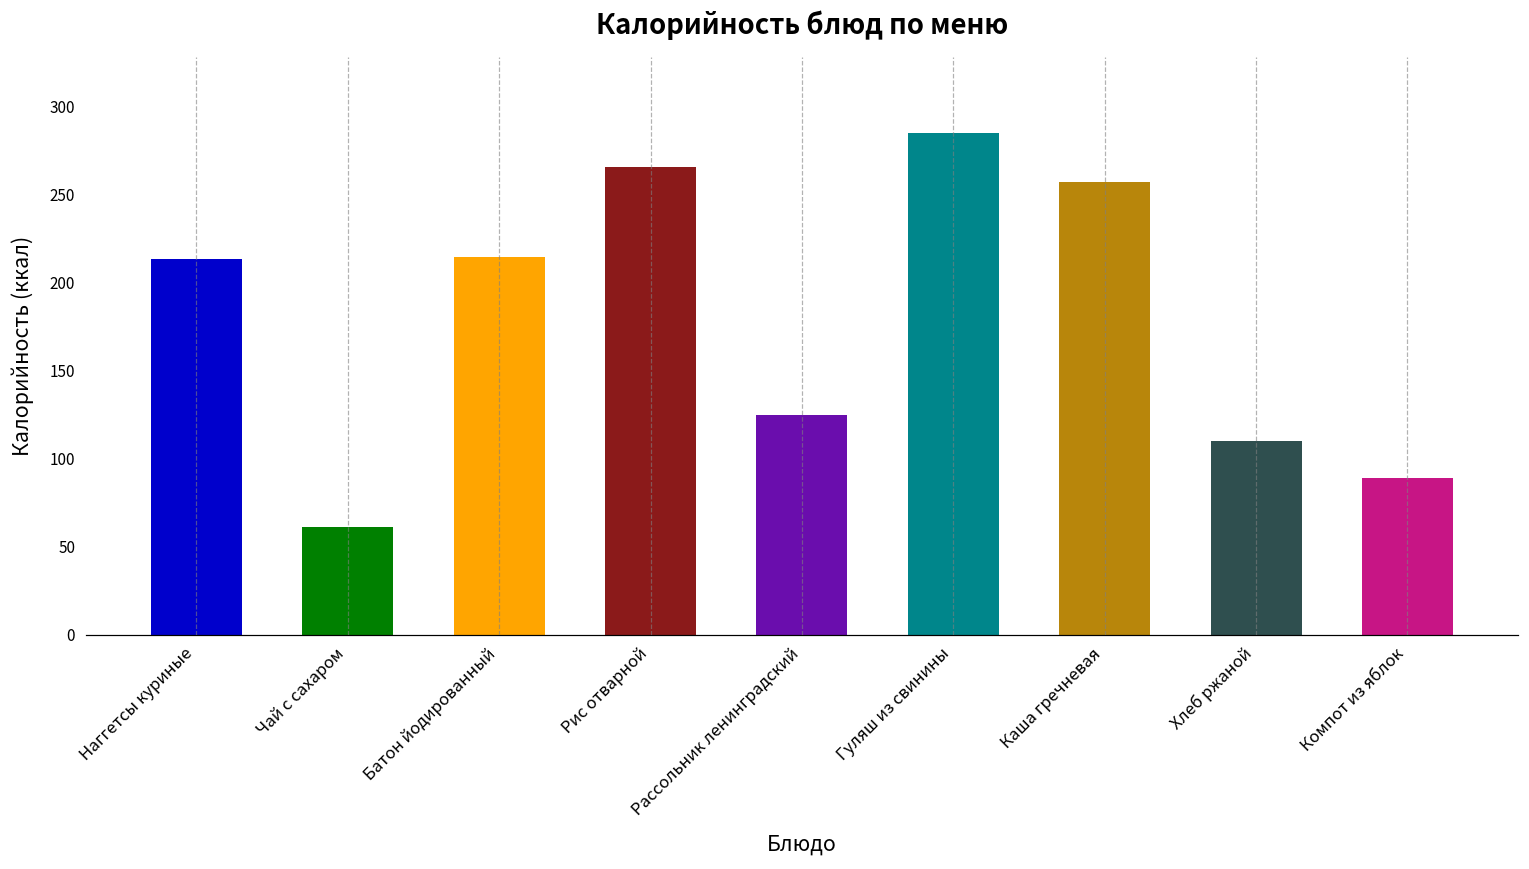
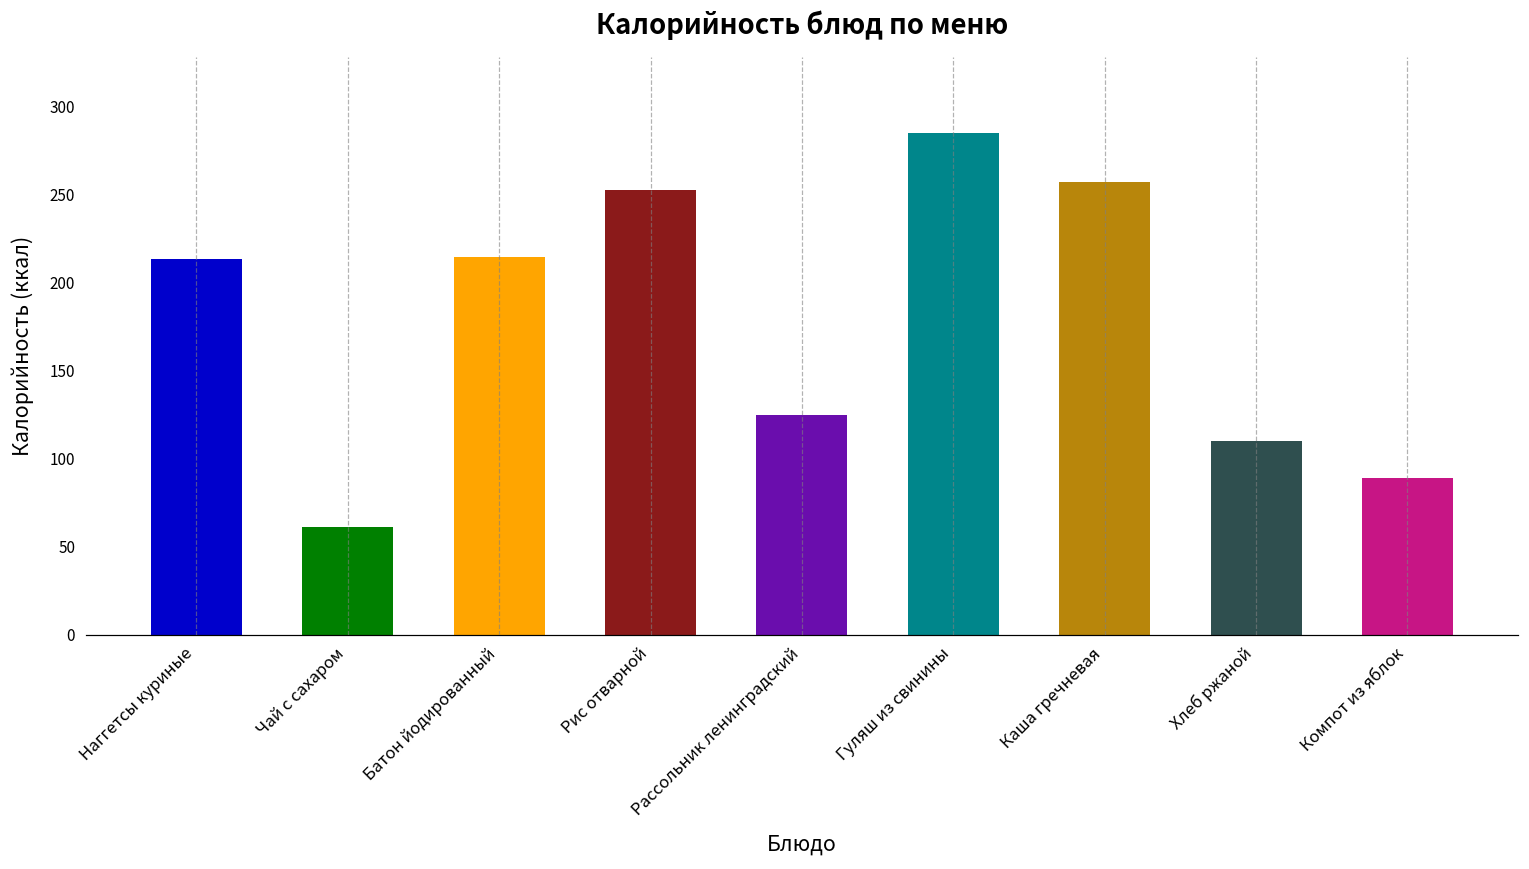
Рис отварной: 266 -> 253
